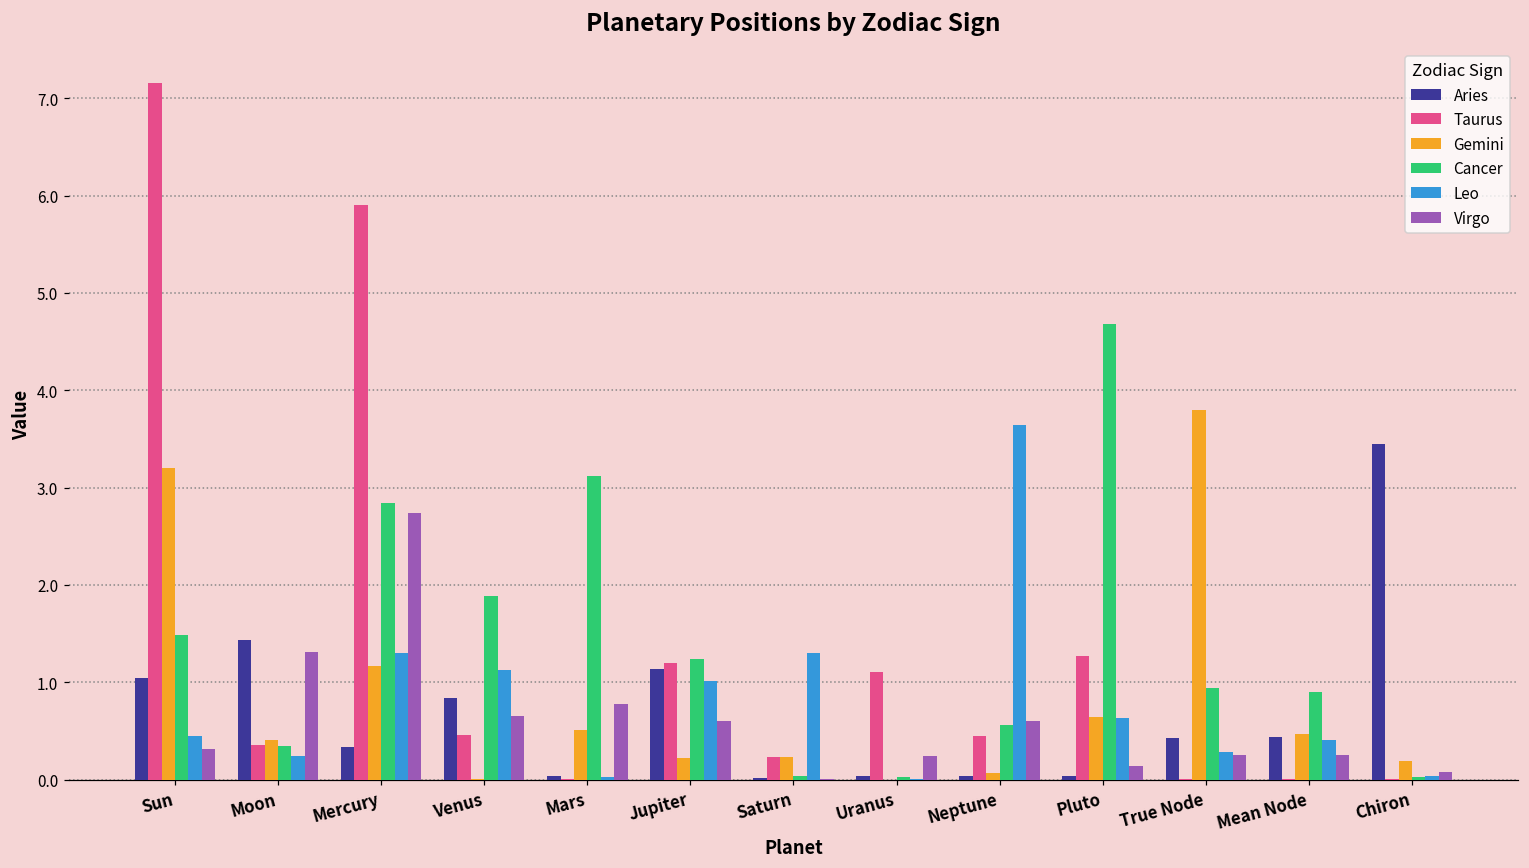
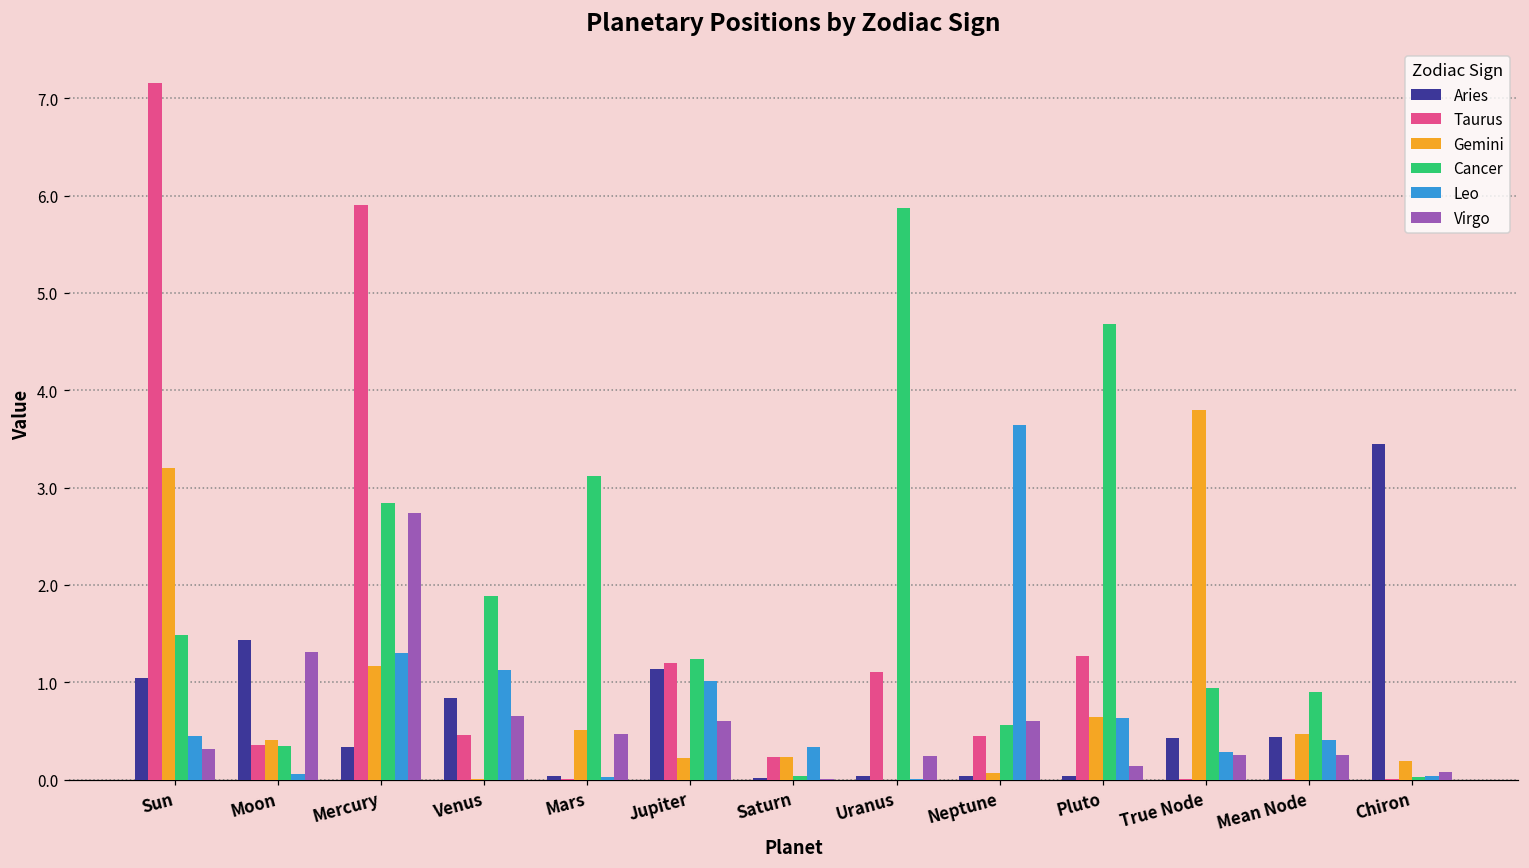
Leo, Moon: 0.2 -> 0.1
Virgo, Mars: 0.8 -> 0.5
Leo, Saturn: 1.3 -> 0.3
Cancer, Uranus: 0.0 -> 5.9
